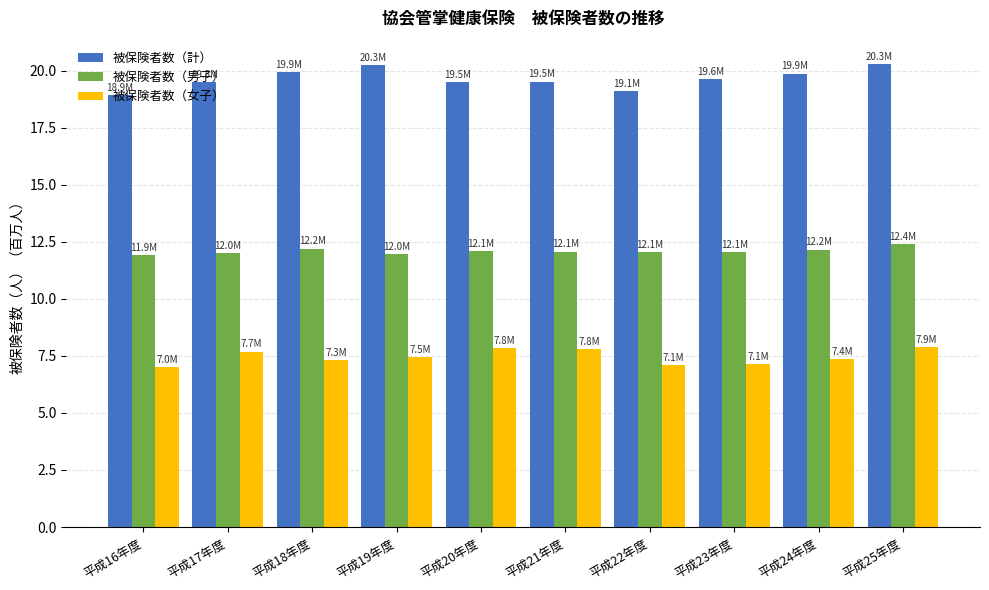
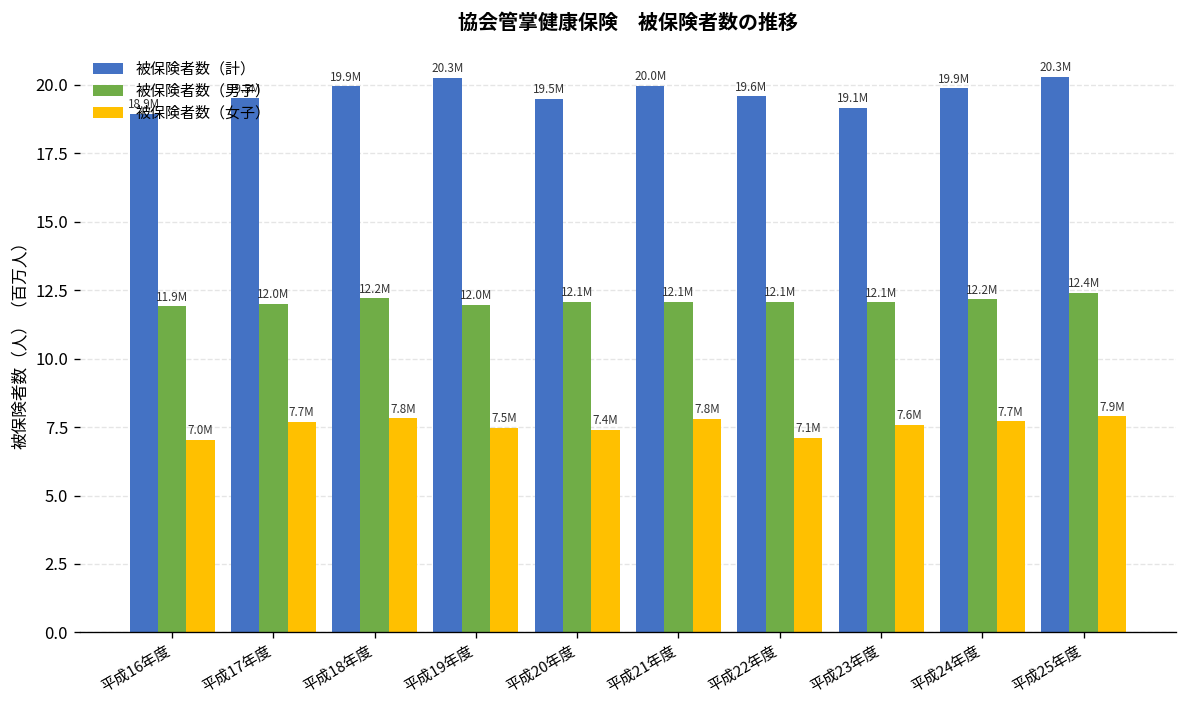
被保険者数（女子）, 平成18年度: 7.3M -> 7.8M
被保険者数（女子）, 平成20年度: 7.8M -> 7.4M
被保険者数（計）, 平成21年度: 19.5M -> 20.0M
被保険者数（計）, 平成22年度: 19.1M -> 19.6M
被保険者数（計）, 平成23年度: 19.6M -> 19.1M
被保険者数（女子）, 平成23年度: 7.1M -> 7.6M
被保険者数（女子）, 平成24年度: 7.4M -> 7.7M
